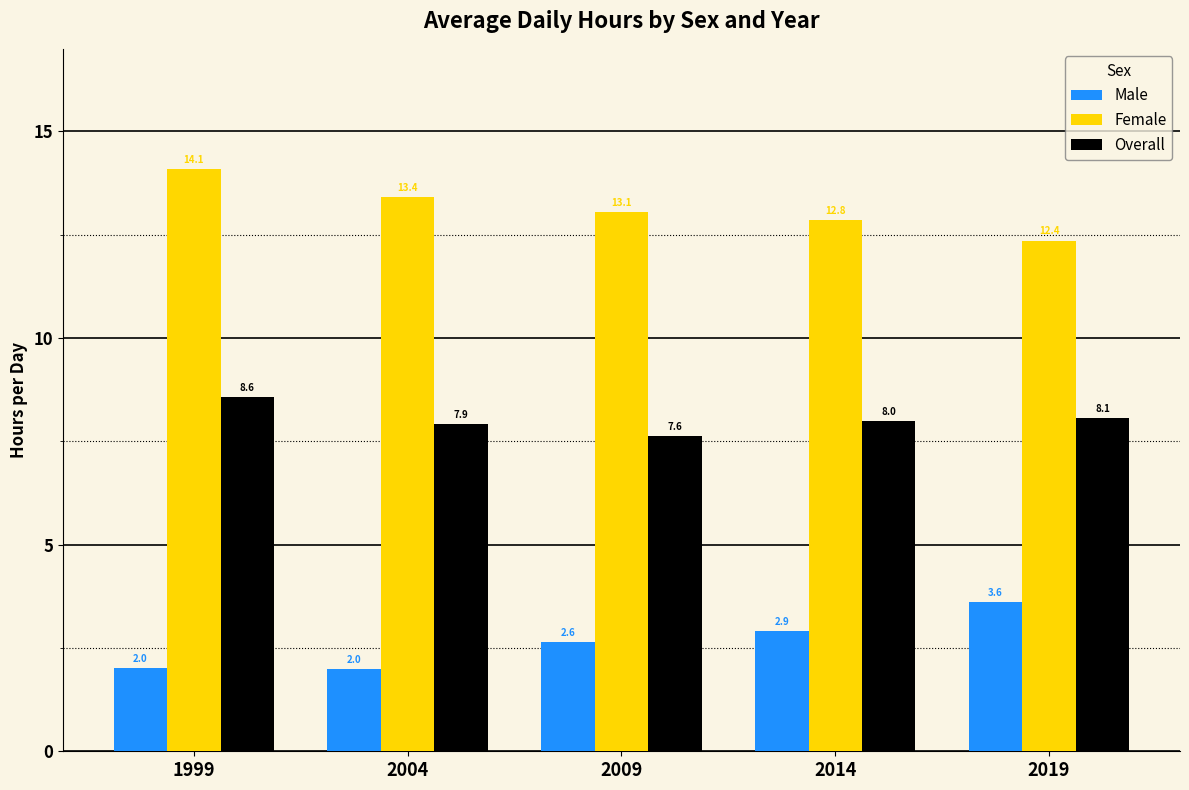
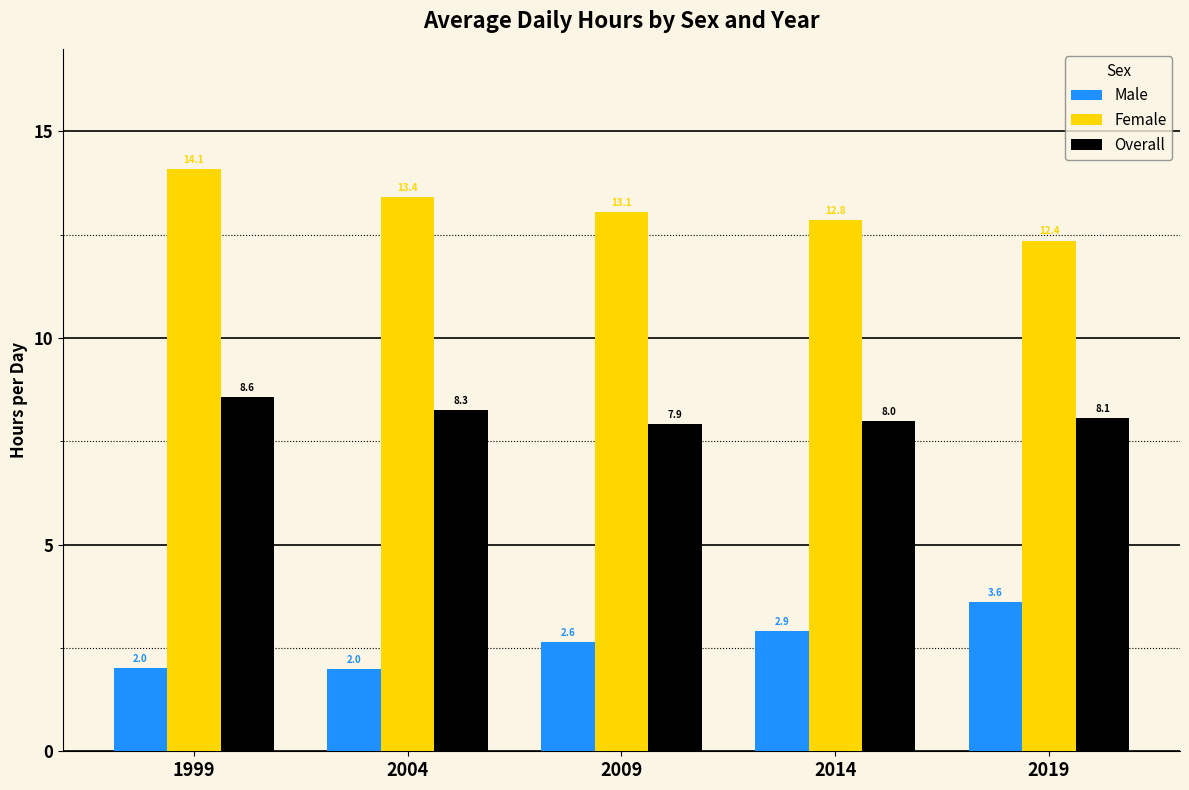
Overall, 2004: 7.9 -> 8.3
Overall, 2009: 7.6 -> 7.9
